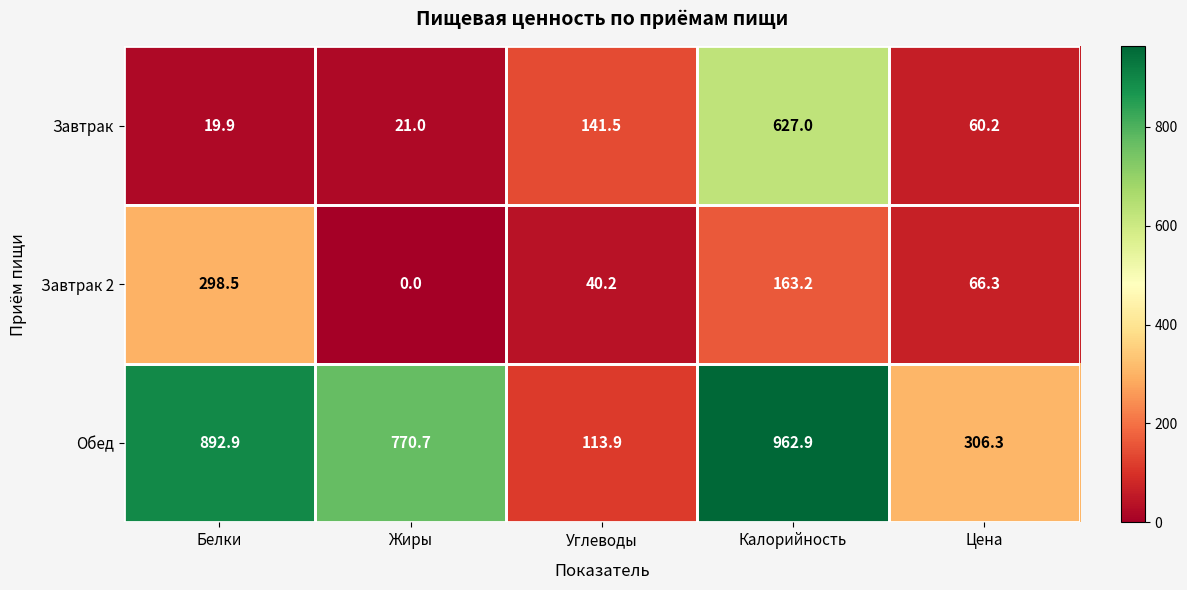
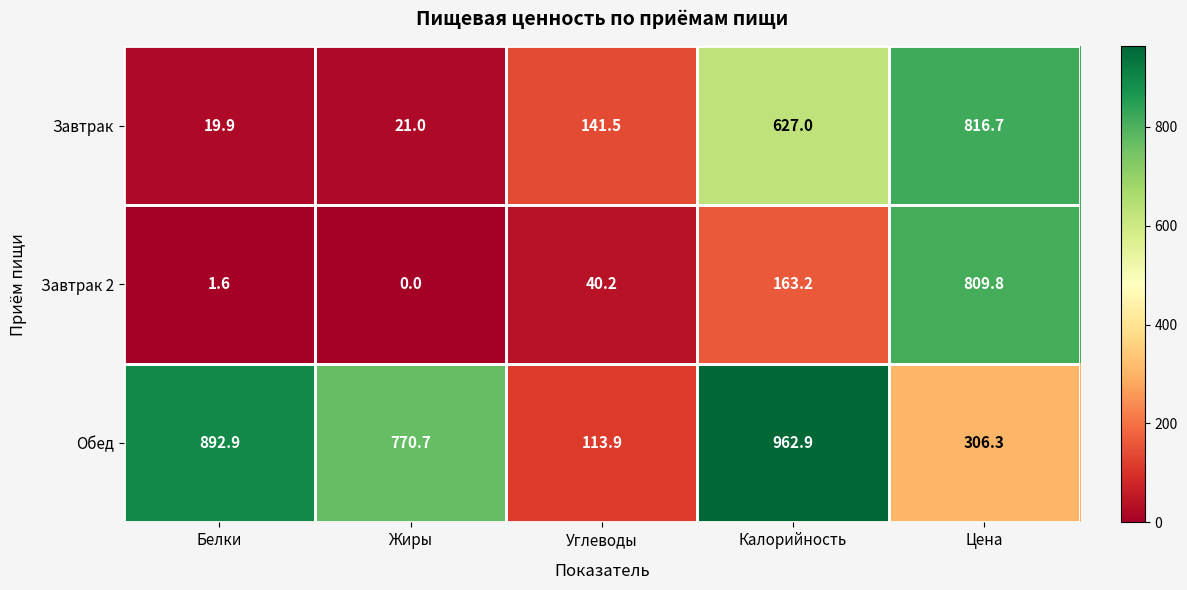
Завтрак, Цена: 60.2 -> 816.7
Завтрак 2, Белки: 298.5 -> 1.6
Завтрак 2, Цена: 66.3 -> 809.8
